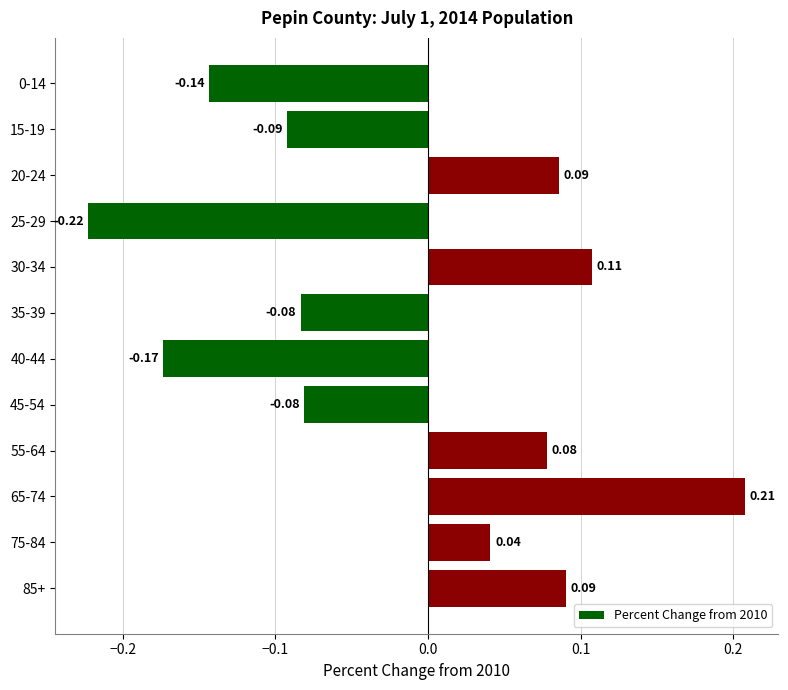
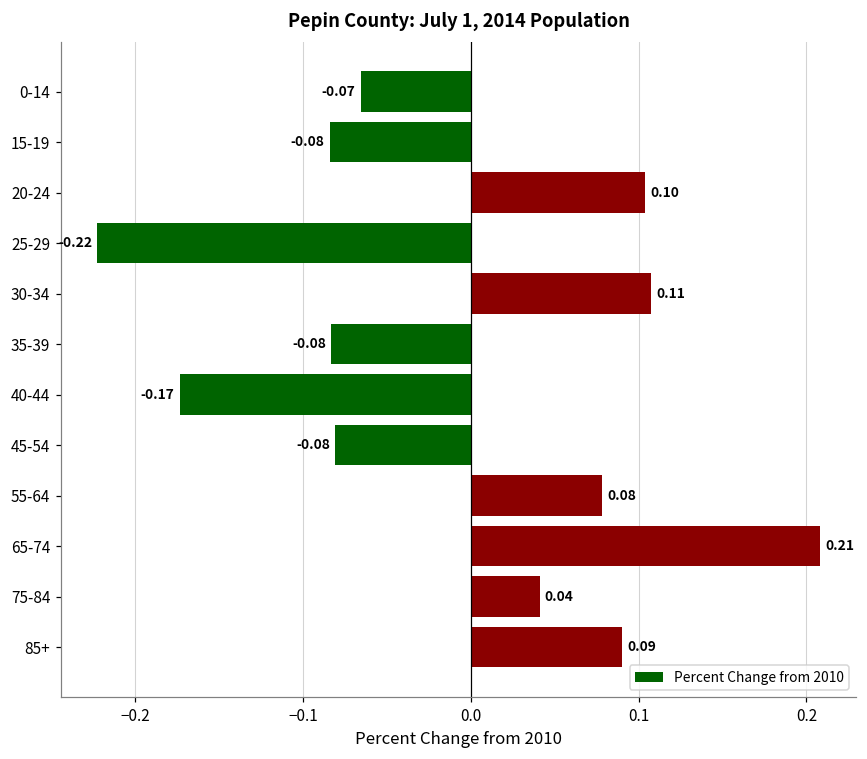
0-14: -0.14 -> -0.07
15-19: -0.09 -> -0.08
20-24: 0.09 -> 0.10
